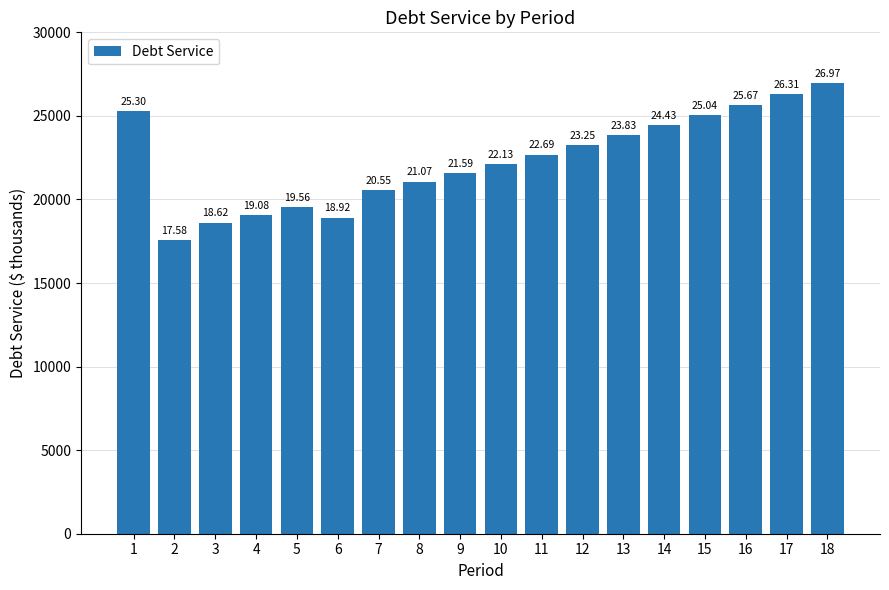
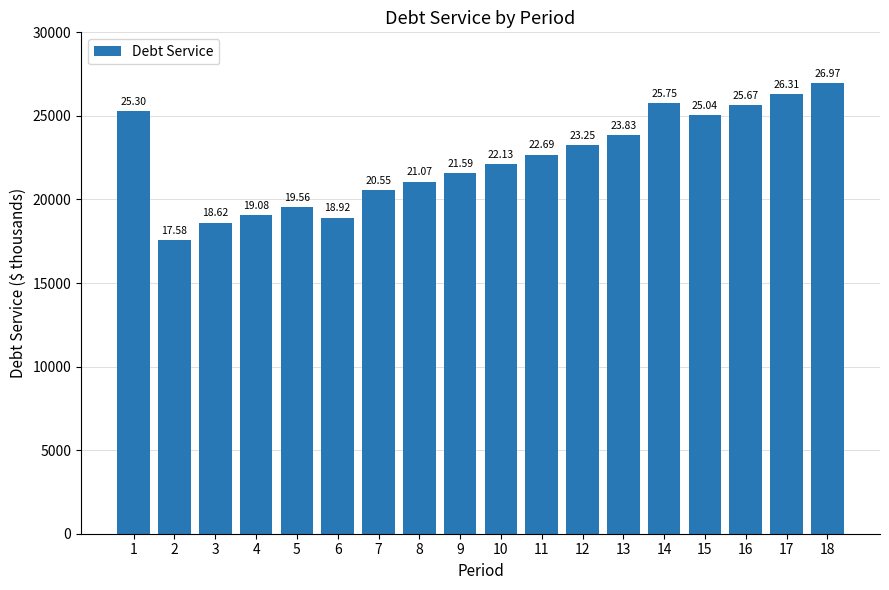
14: 24.43 -> 25.75
